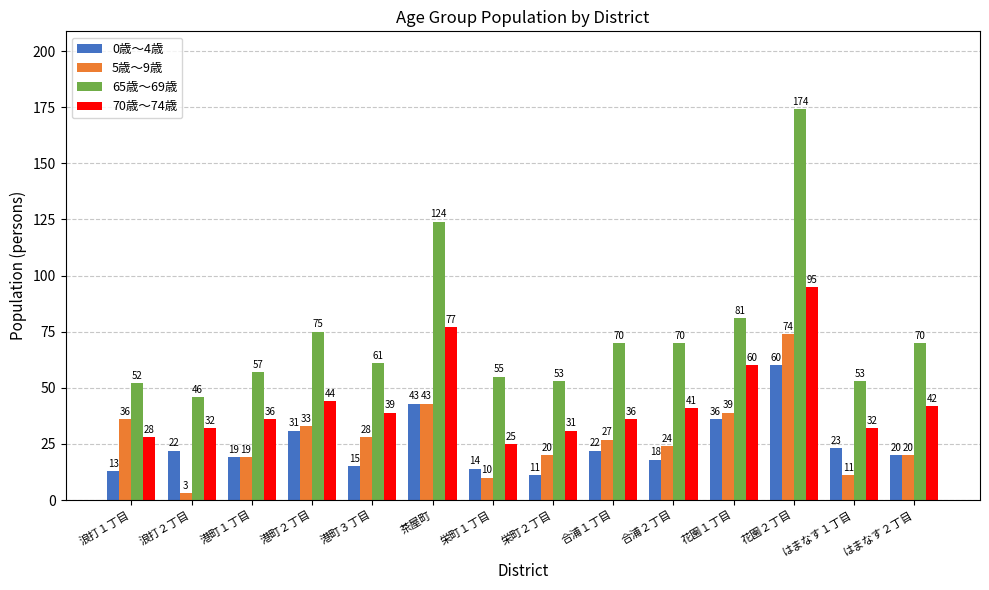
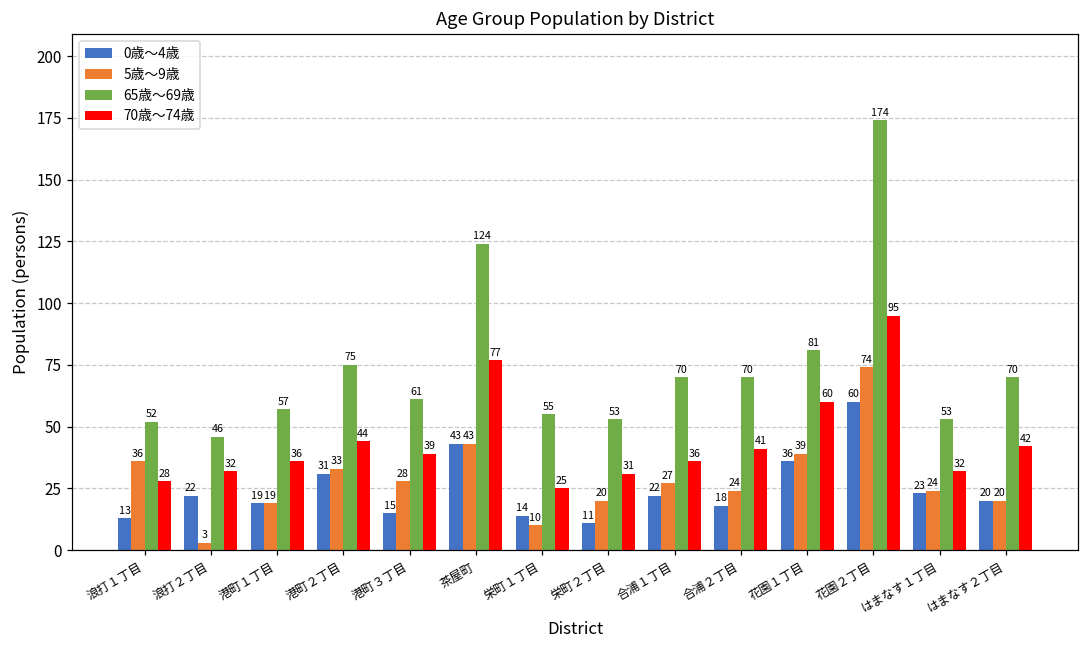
5歳～9歳, はまなす１丁目: 11 -> 24
